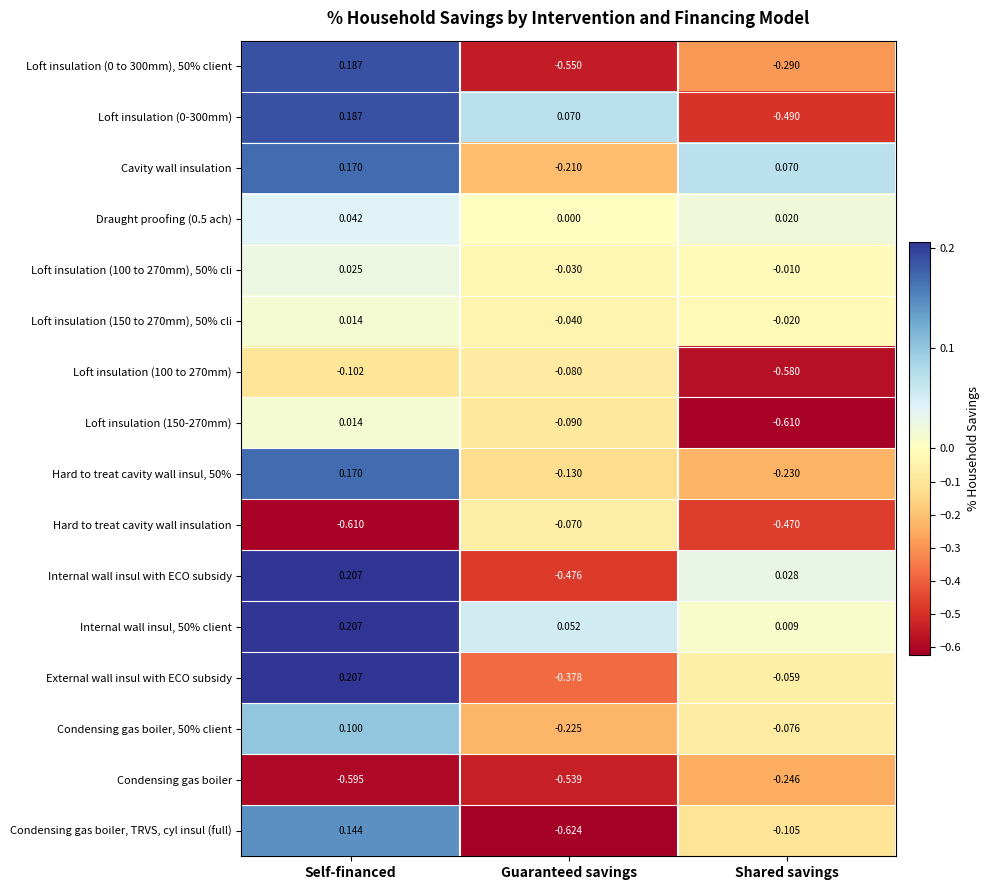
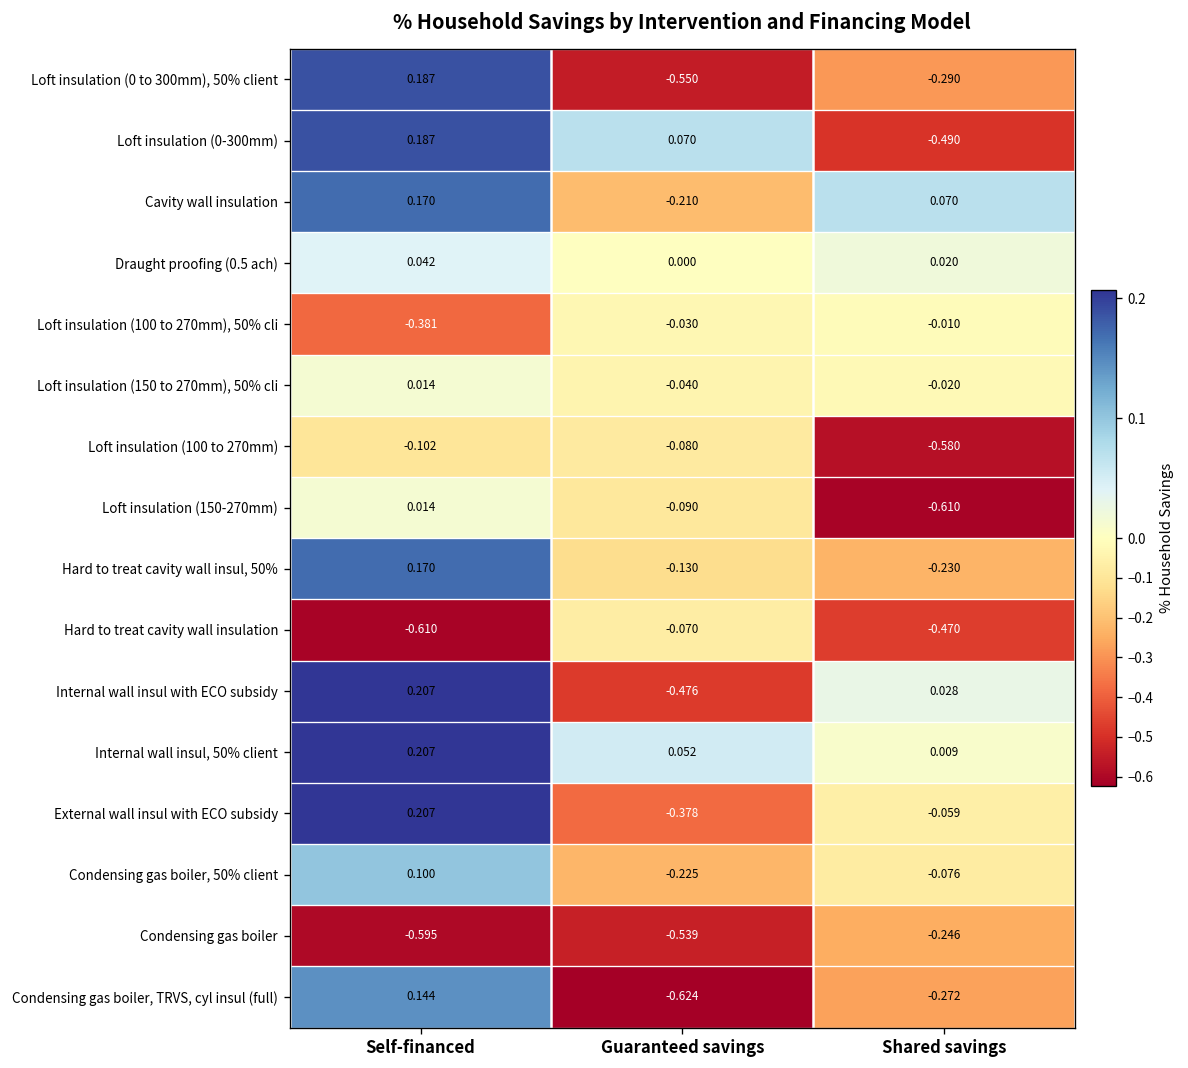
Loft insulation (100 to 270mm), 50% cli, Self-financed: 0.025 -> -0.381
Condensing gas boiler, TRVS, cyl insul (full), Shared savings: -0.105 -> -0.272
